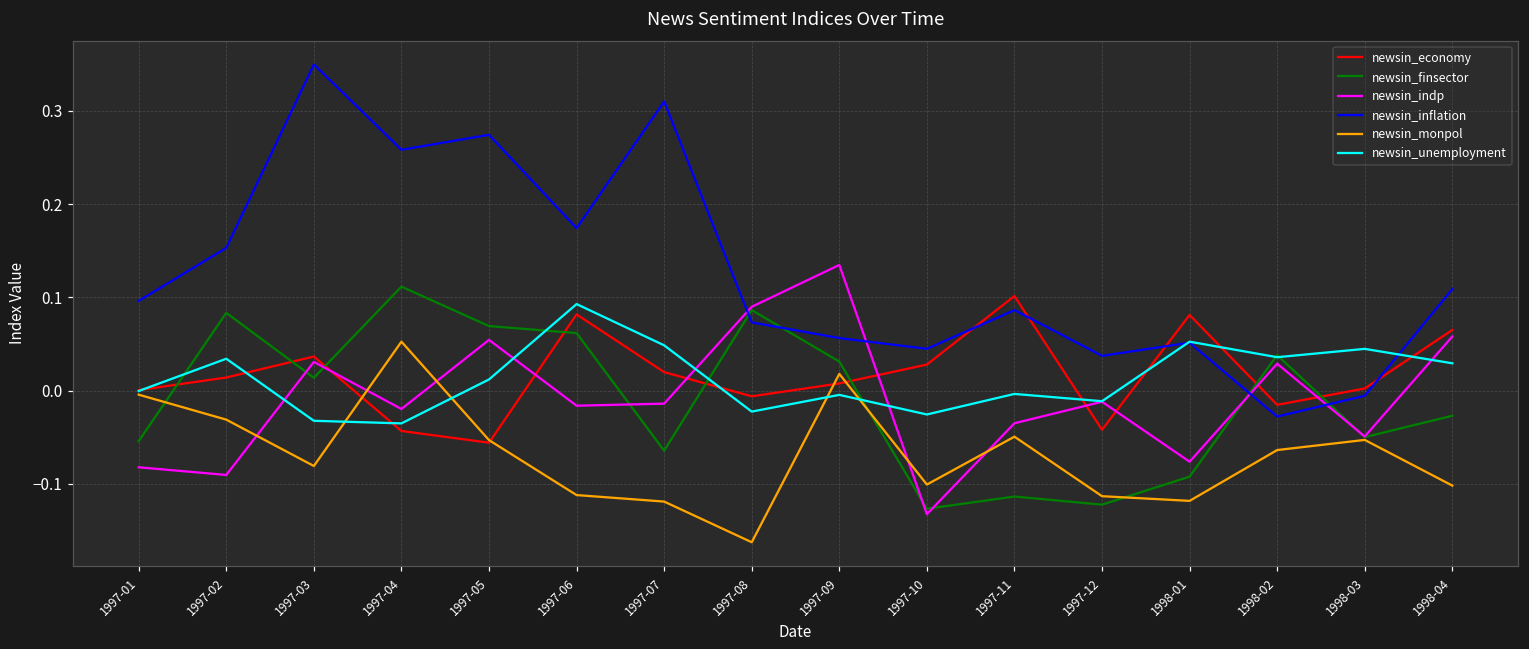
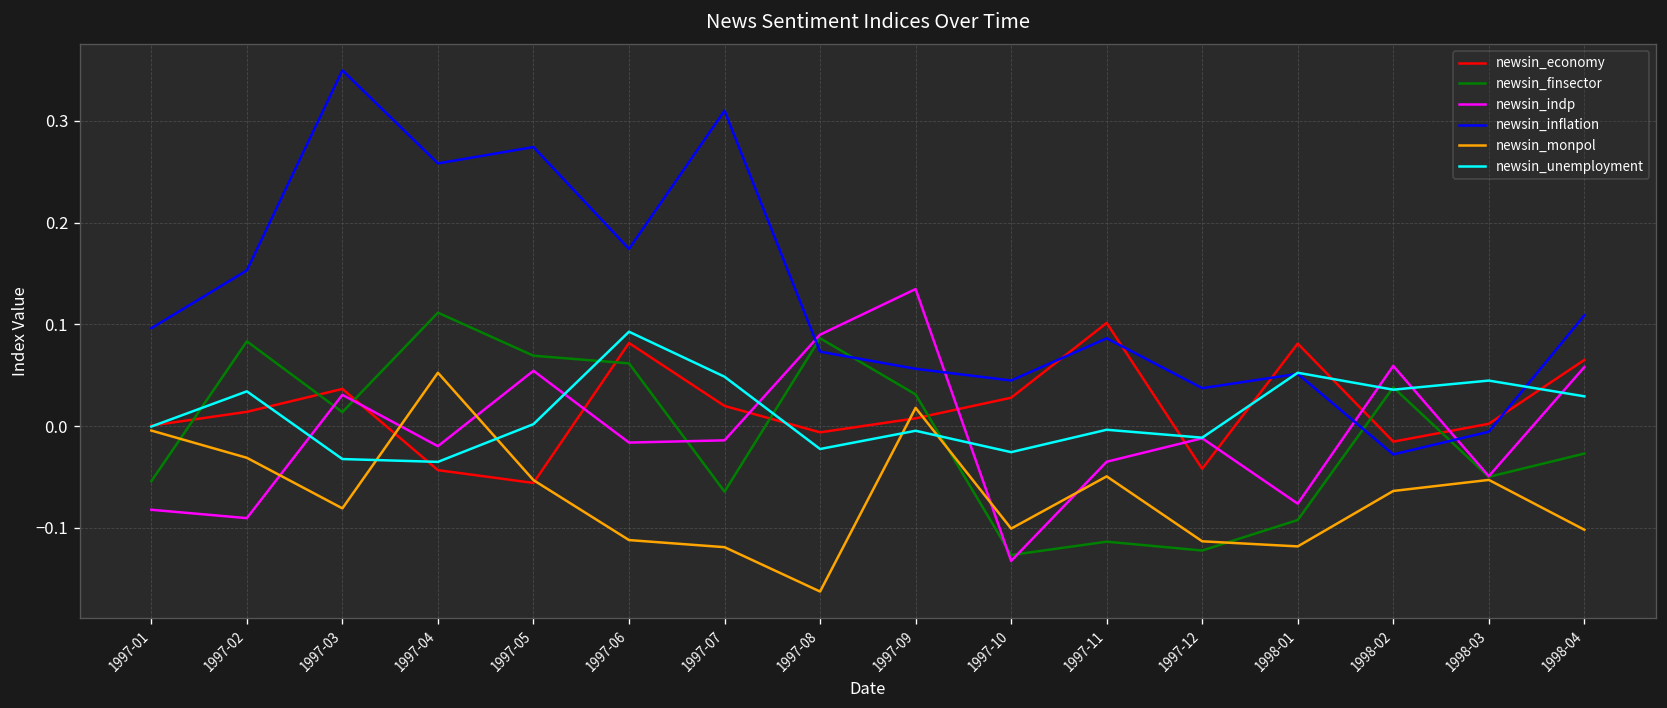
newsin_unemployment, 1997-05: 0.01 -> 0.00
newsin_indp, 1998-02: 0.03 -> 0.06
